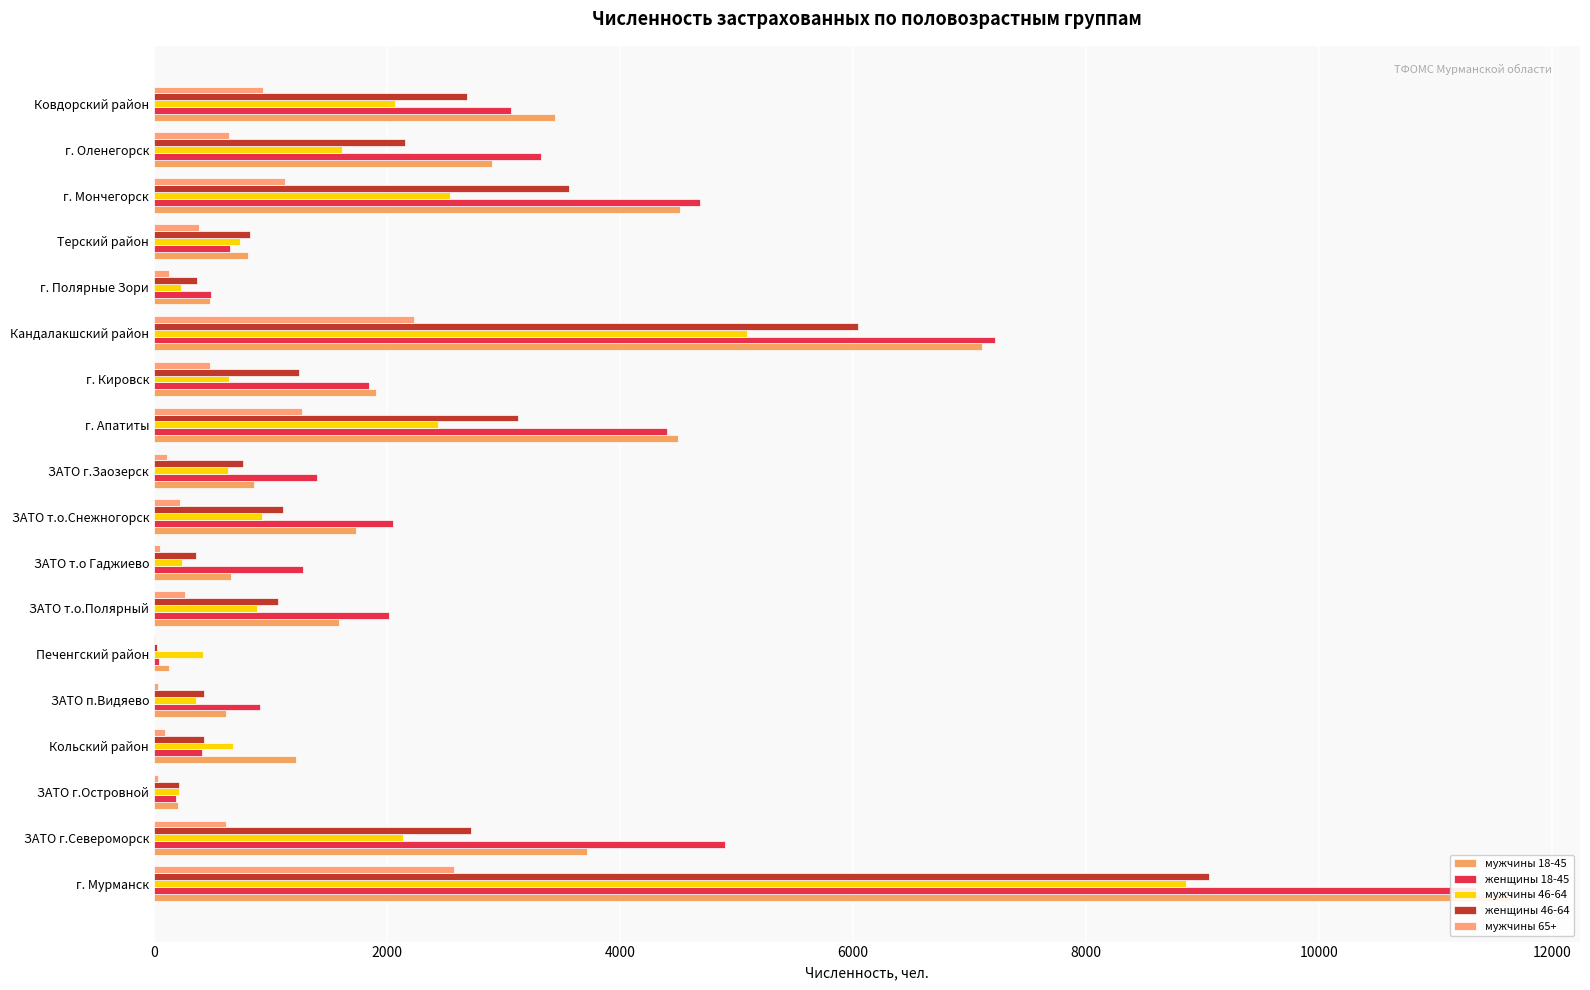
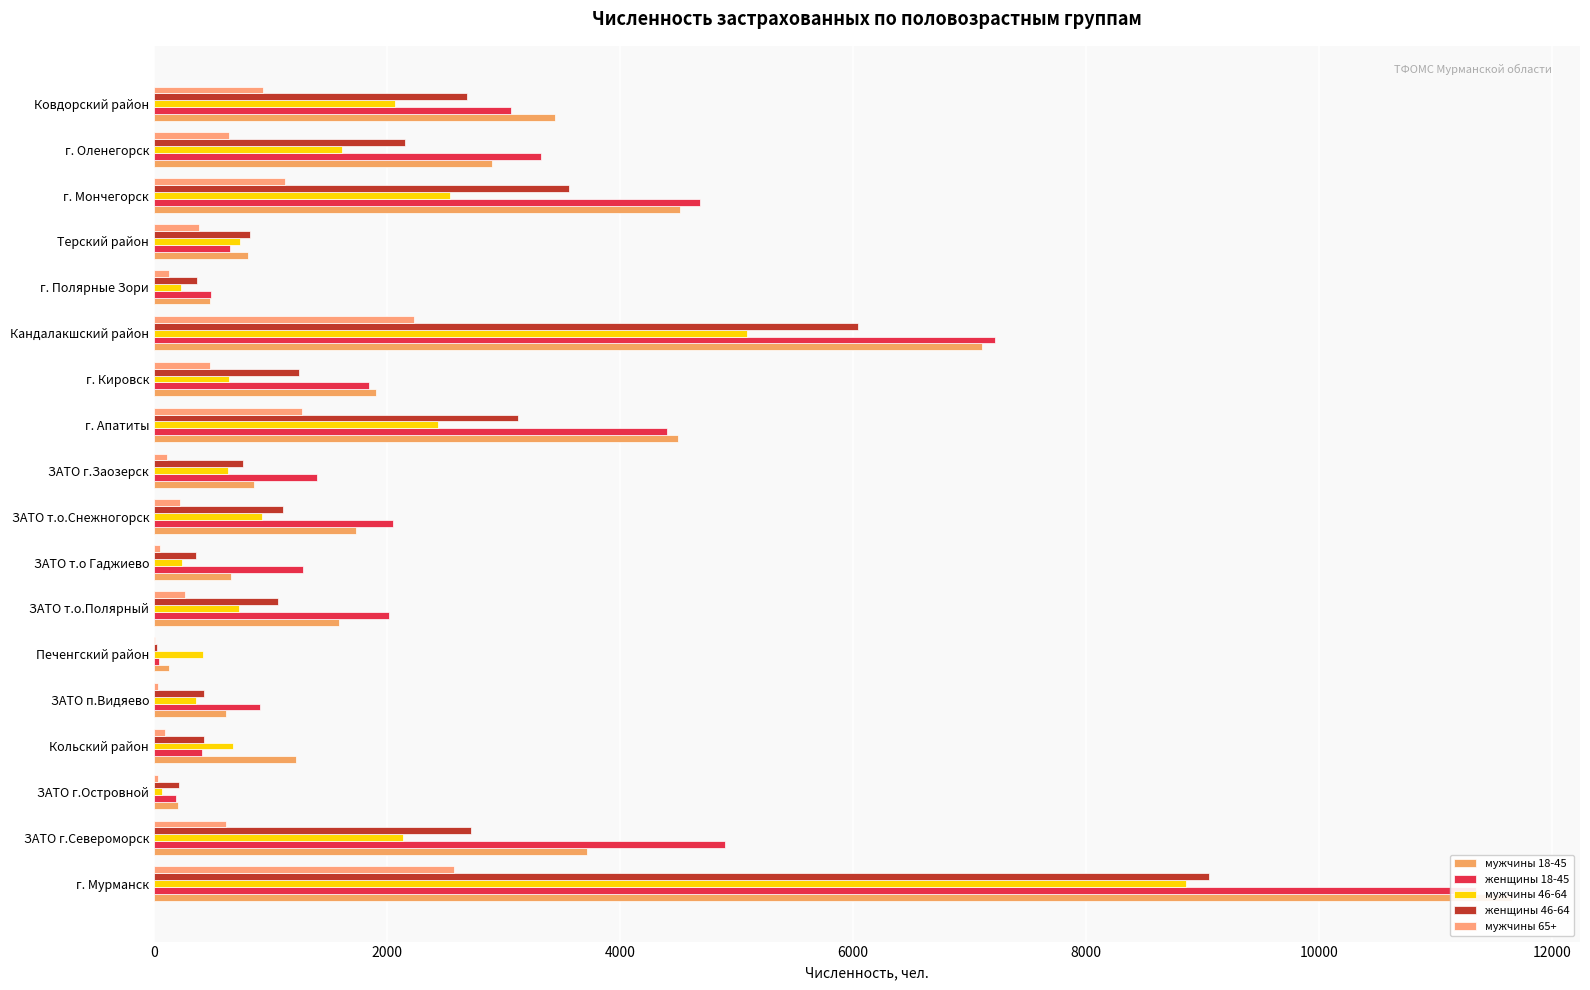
мужчины 46-64, ЗАТО т.о.Полярный: 890 -> 730
мужчины 46-64, ЗАТО г.Островной: 220 -> 70
